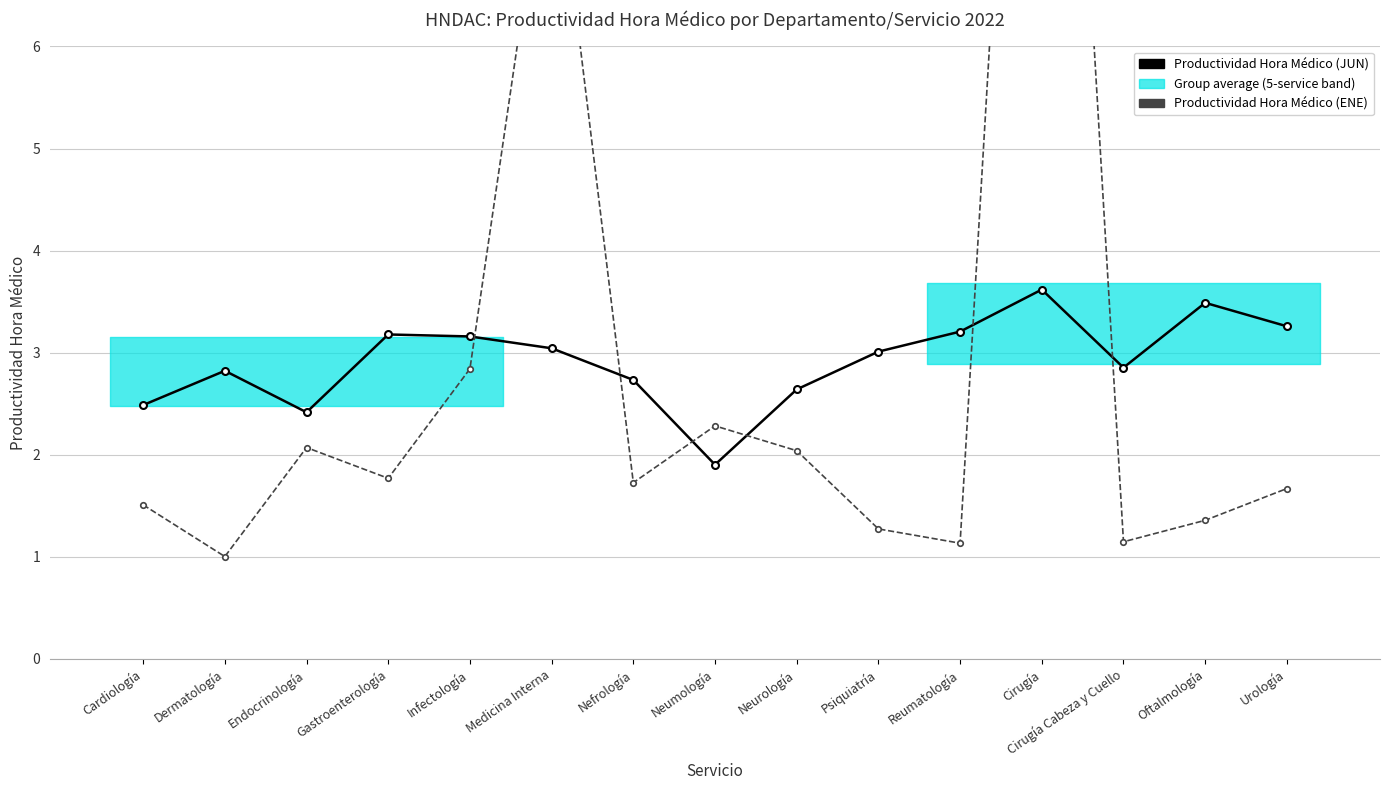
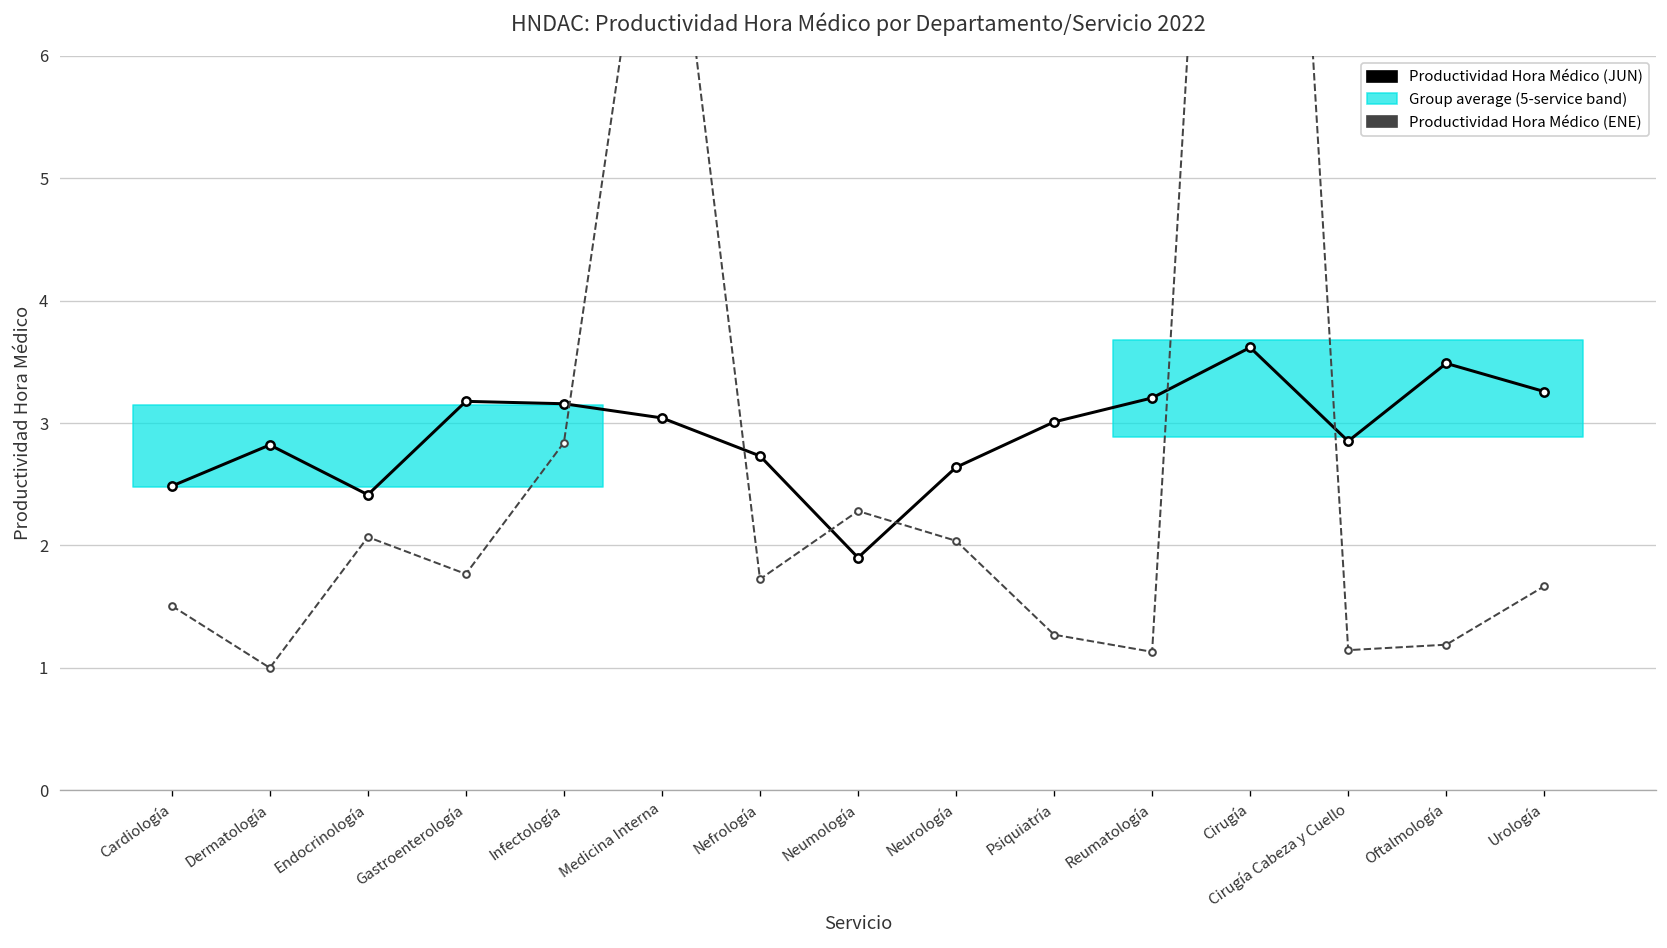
Productividad Hora Médico (ENE), Oftalmología: 1.36 -> 1.19
